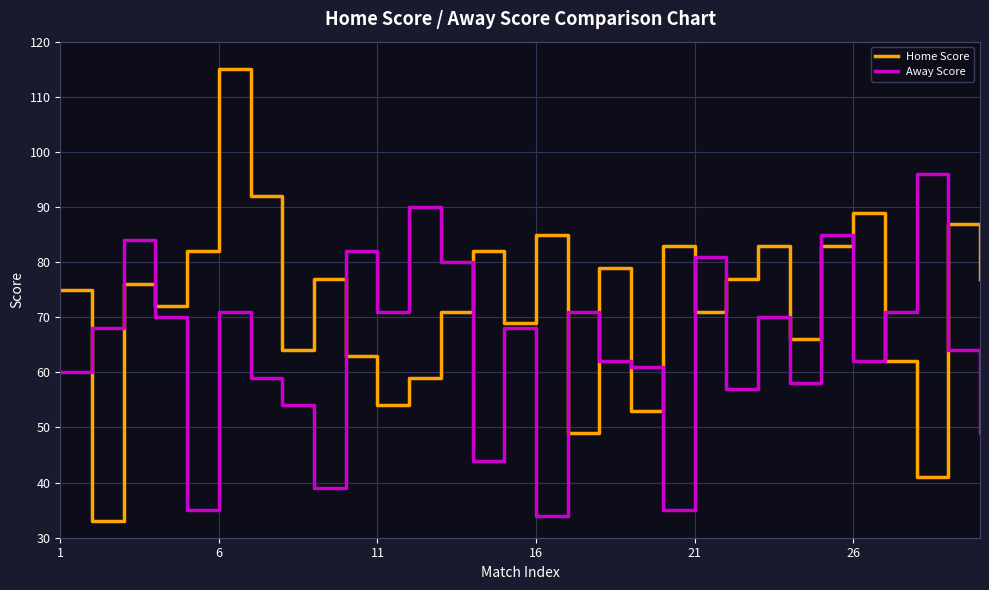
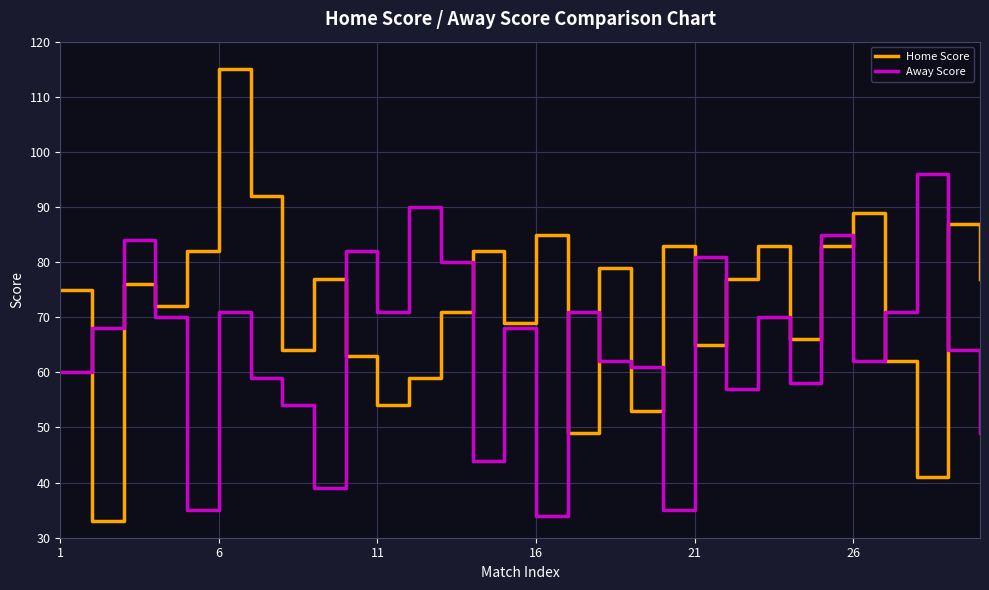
Home Score, 21: 71 -> 65
